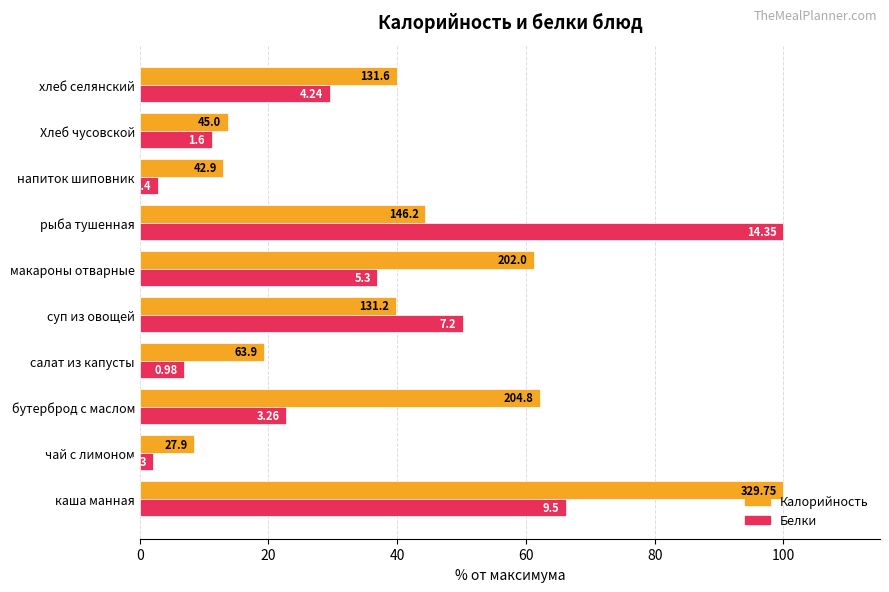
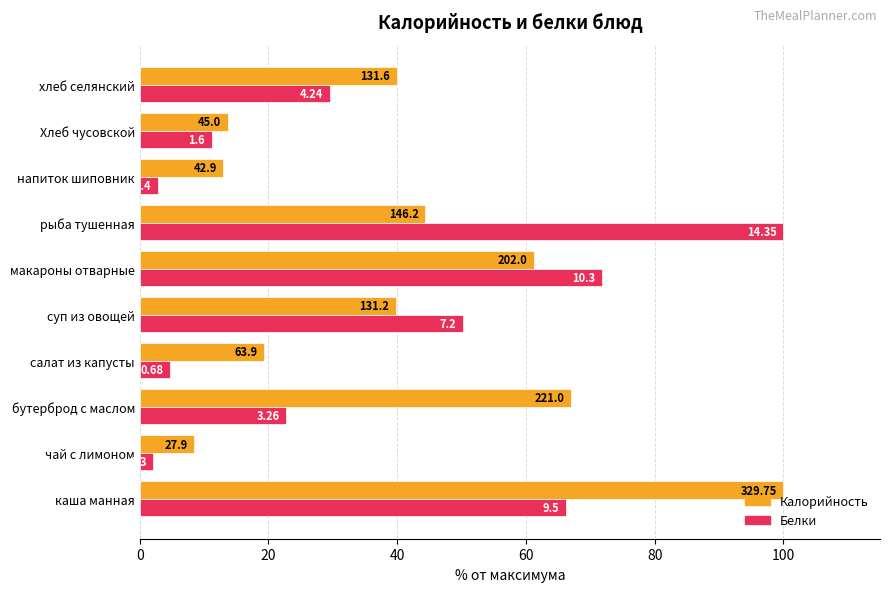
Белки, макароны отварные: 5.3 -> 10.3
Белки, салат из капусты: 0.98 -> 0.68
Калорийность, бутерброд с маслом: 204.8 -> 221.0
